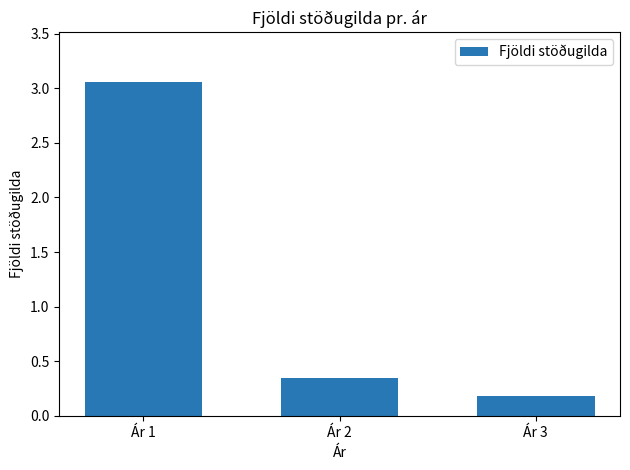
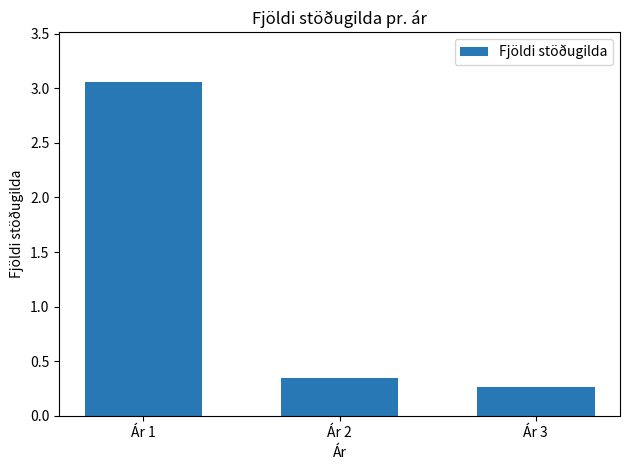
Ár 3: 0.18 -> 0.27
